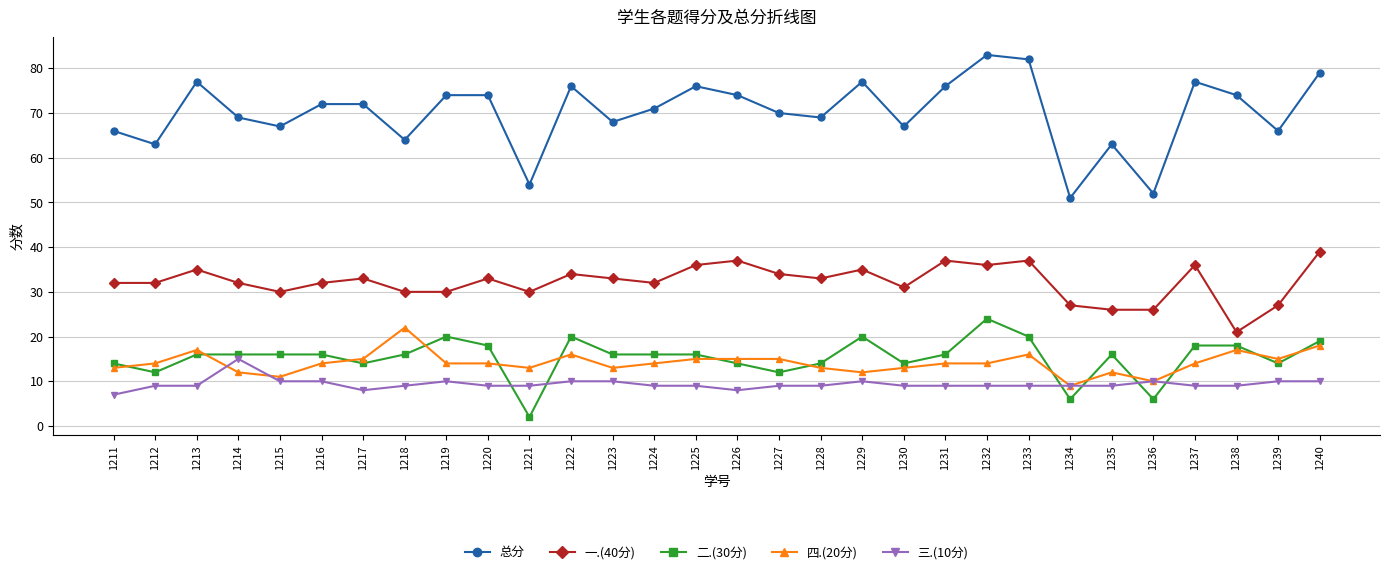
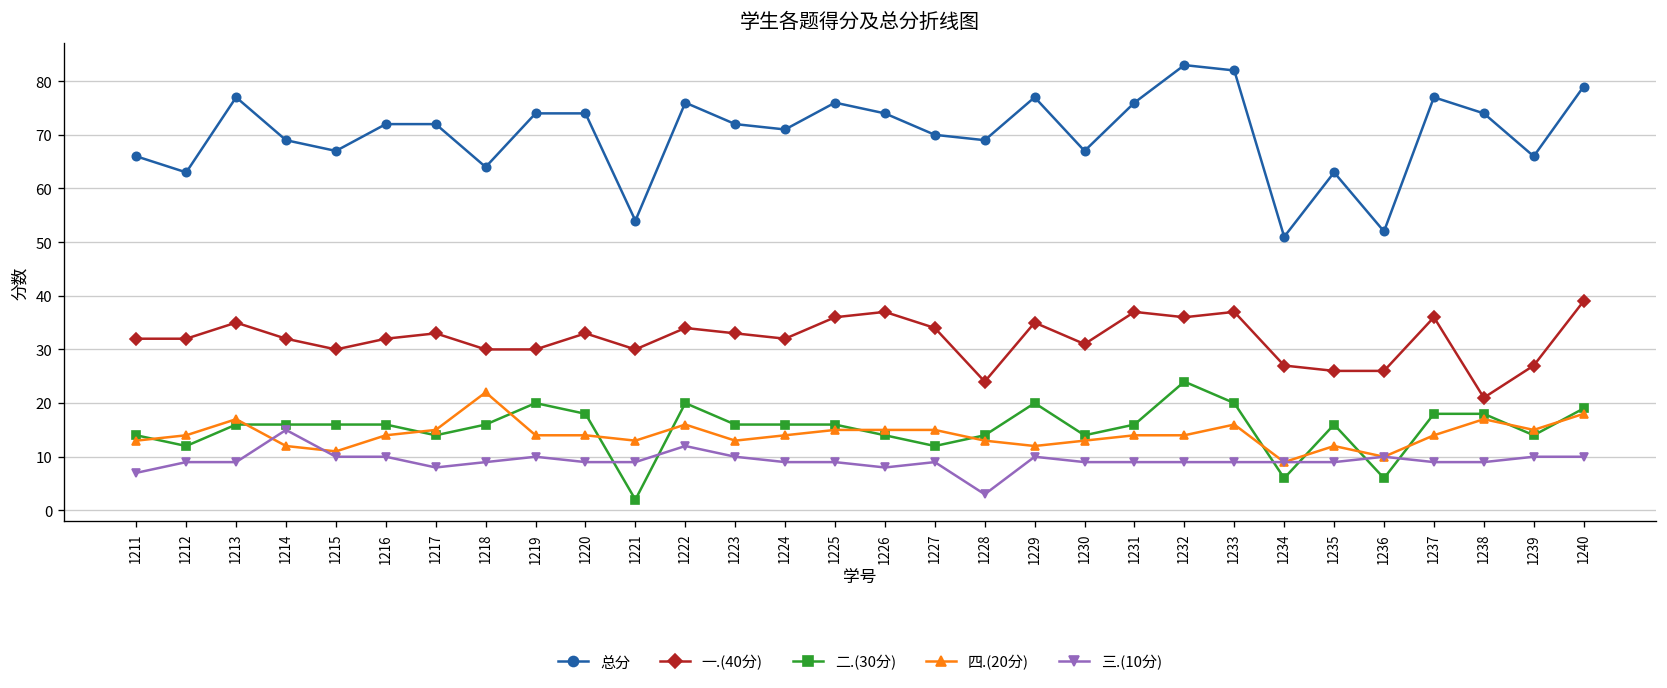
三.(10分), 1222: 10 -> 12
总分, 1223: 68 -> 72
一.(40分), 1228: 33 -> 24
三.(10分), 1228: 9 -> 3
